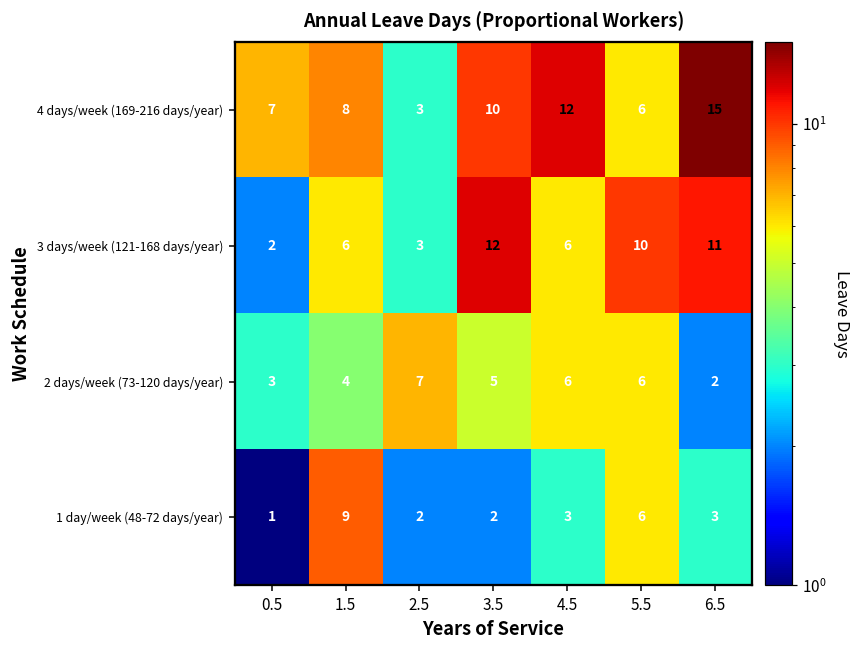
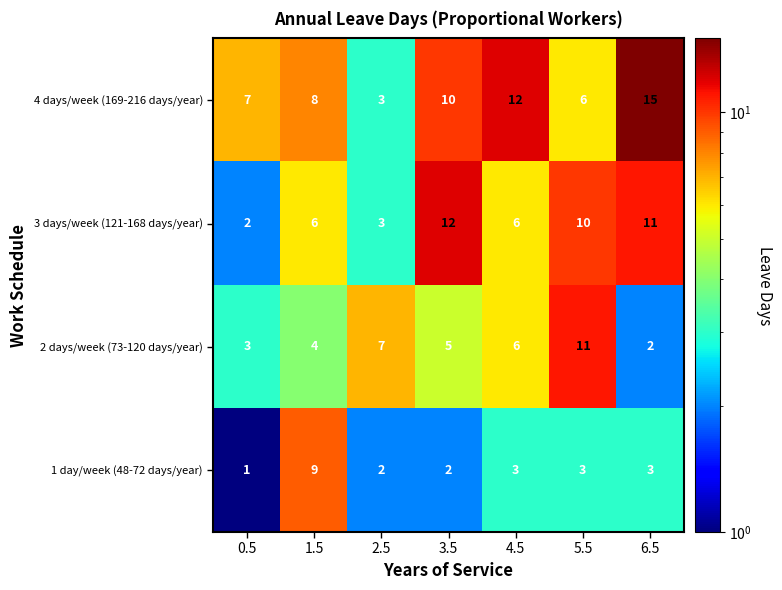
2 days/week (73-120 days/year), 5.5: 6 -> 11
1 day/week (48-72 days/year), 5.5: 6 -> 3
